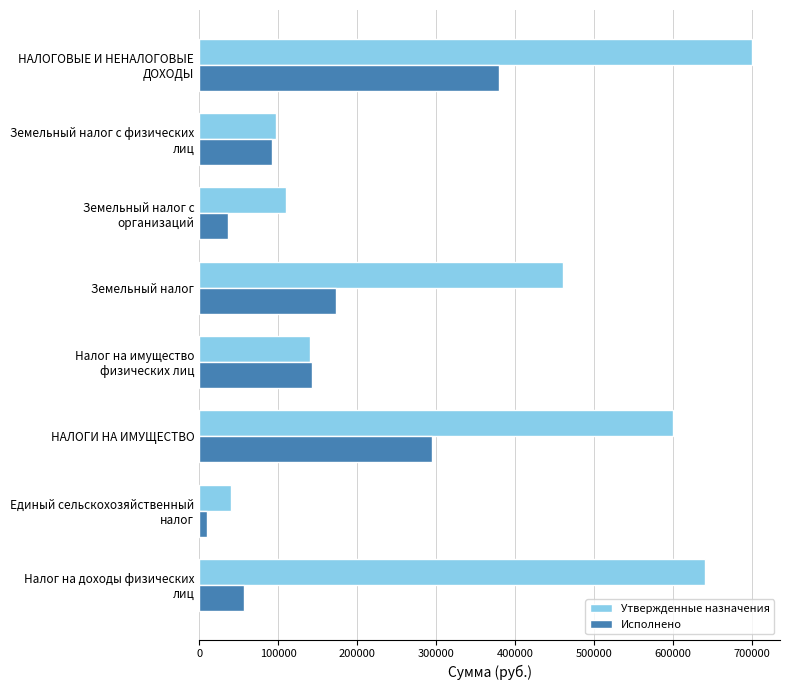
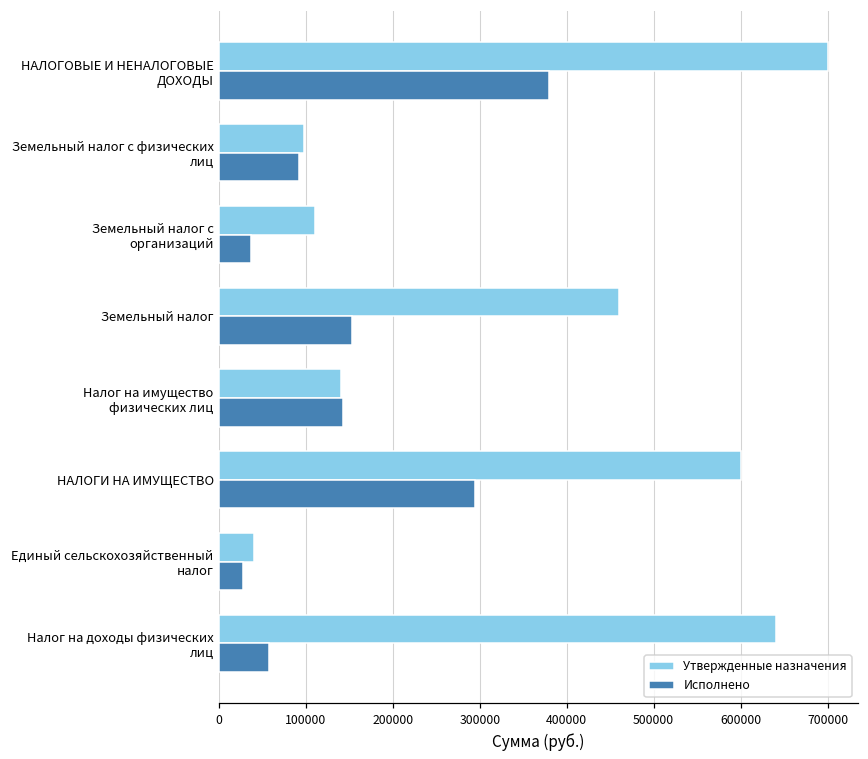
Исполнено, Земельный налог: 170000 -> 150000
Исполнено, Единый сельскохозяйственный налог: 10000 -> 30000
